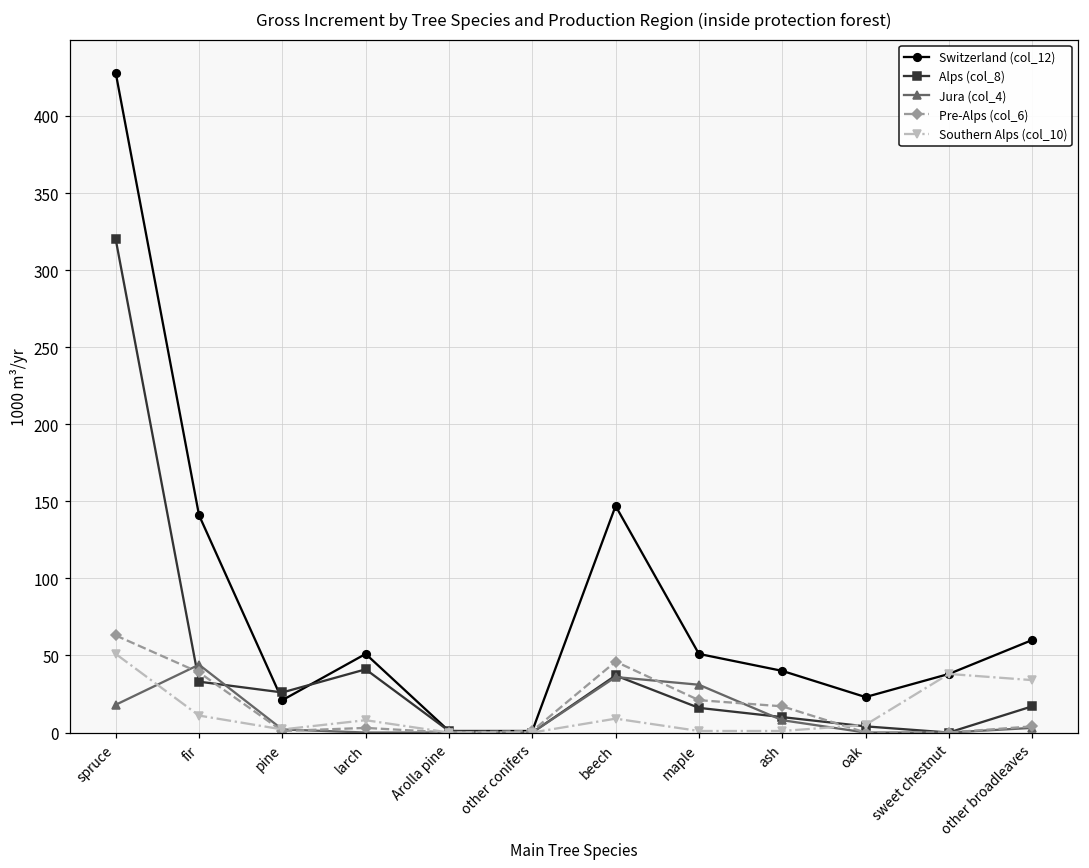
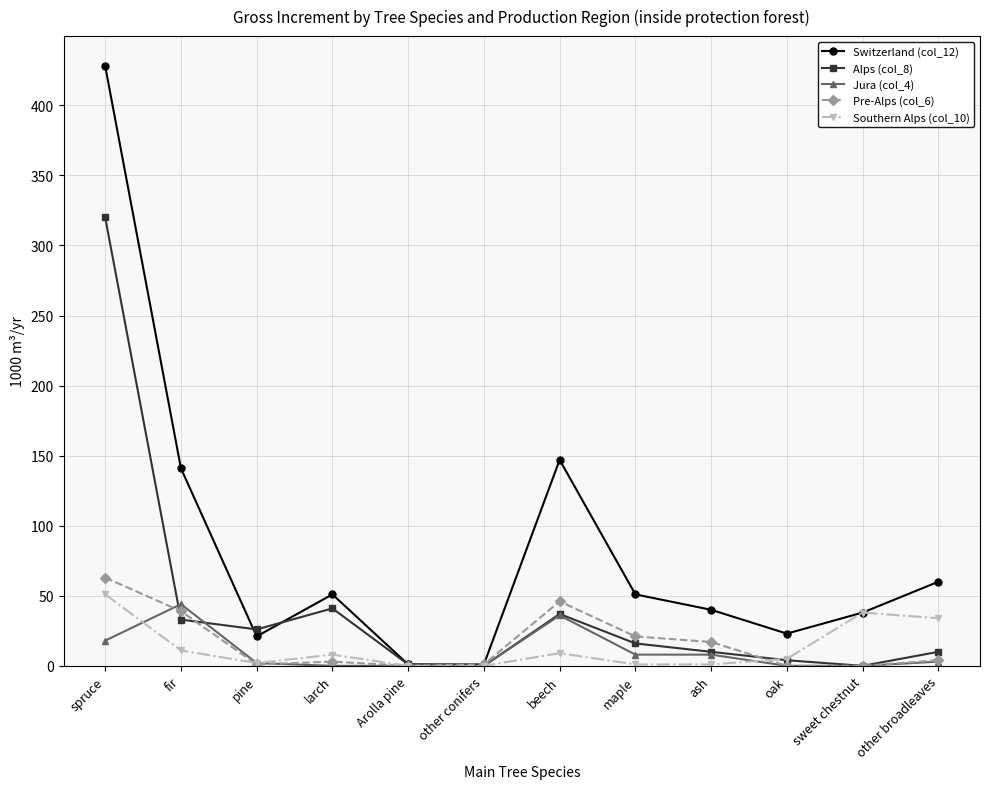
Jura (col_4), maple: 31 -> 8
Alps (col_8), other broadleaves: 17 -> 10
